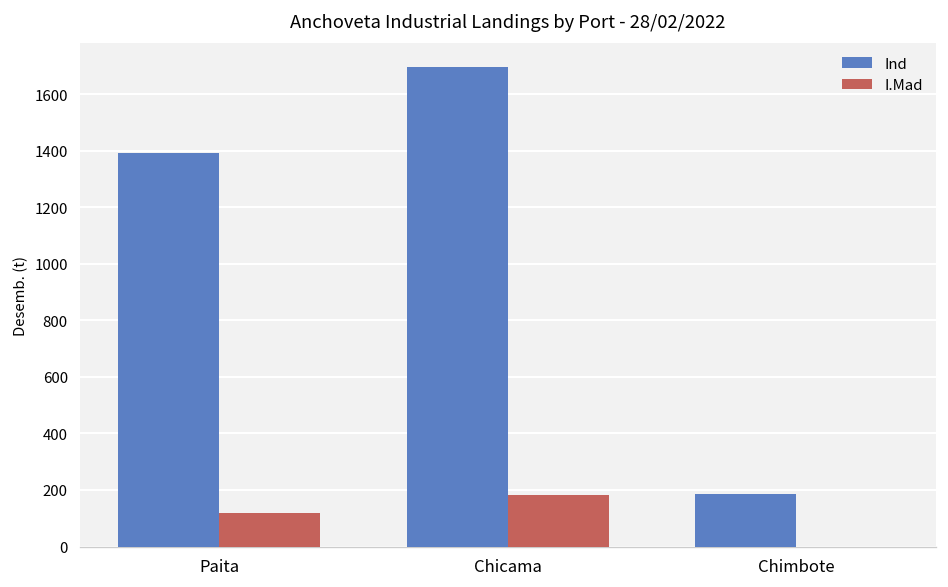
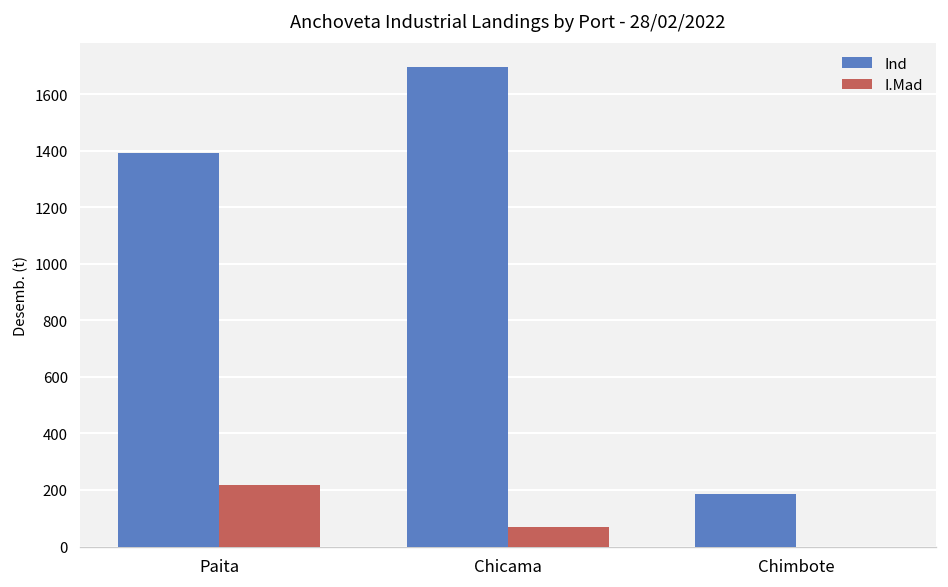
I.Mad, Paita: 120 -> 220
I.Mad, Chicama: 180 -> 70
